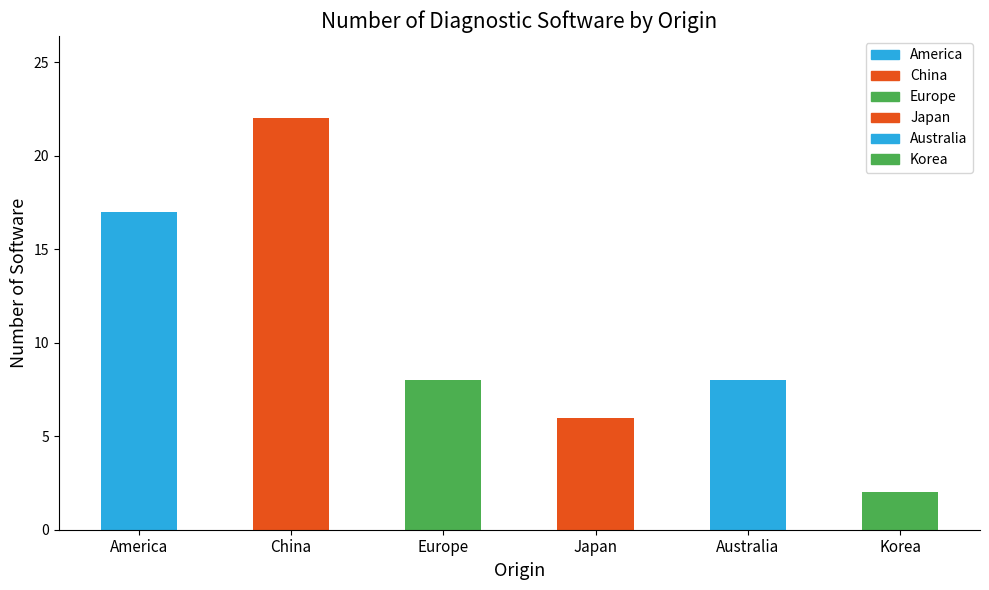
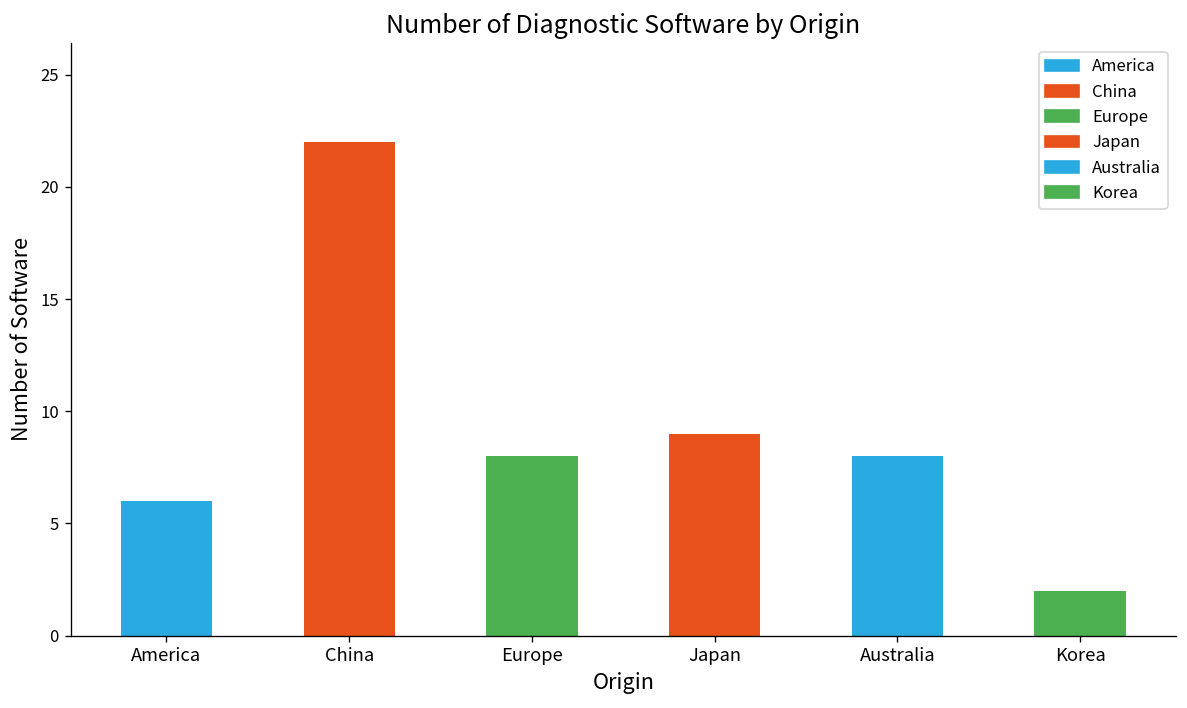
America: 17 -> 6
Japan: 6 -> 9
